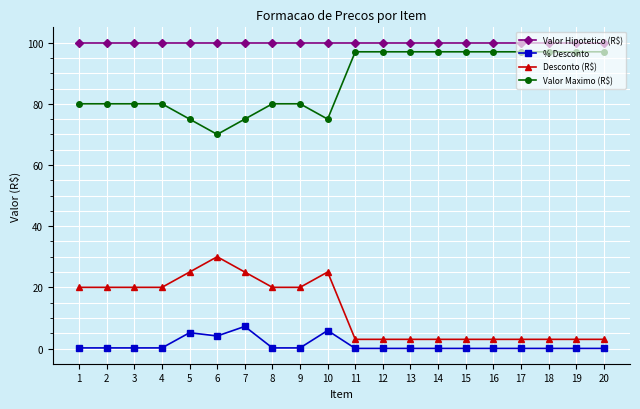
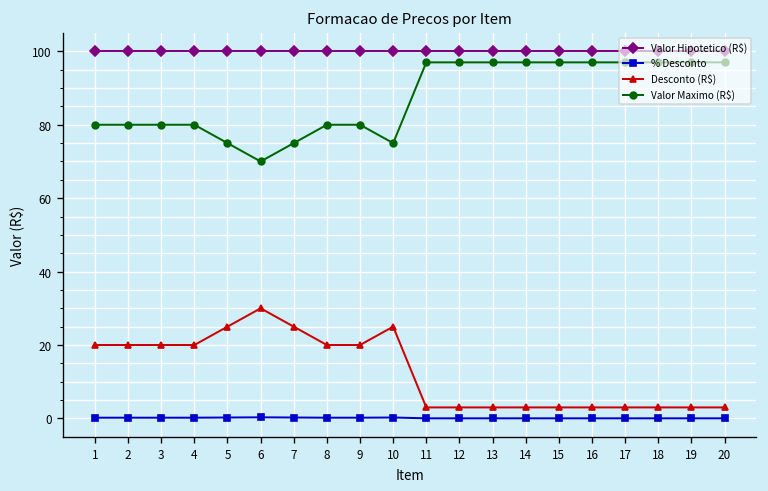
% Desconto, 5: 5 -> 0
% Desconto, 6: 4 -> 0
% Desconto, 7: 7 -> 0
% Desconto, 10: 6 -> 0
